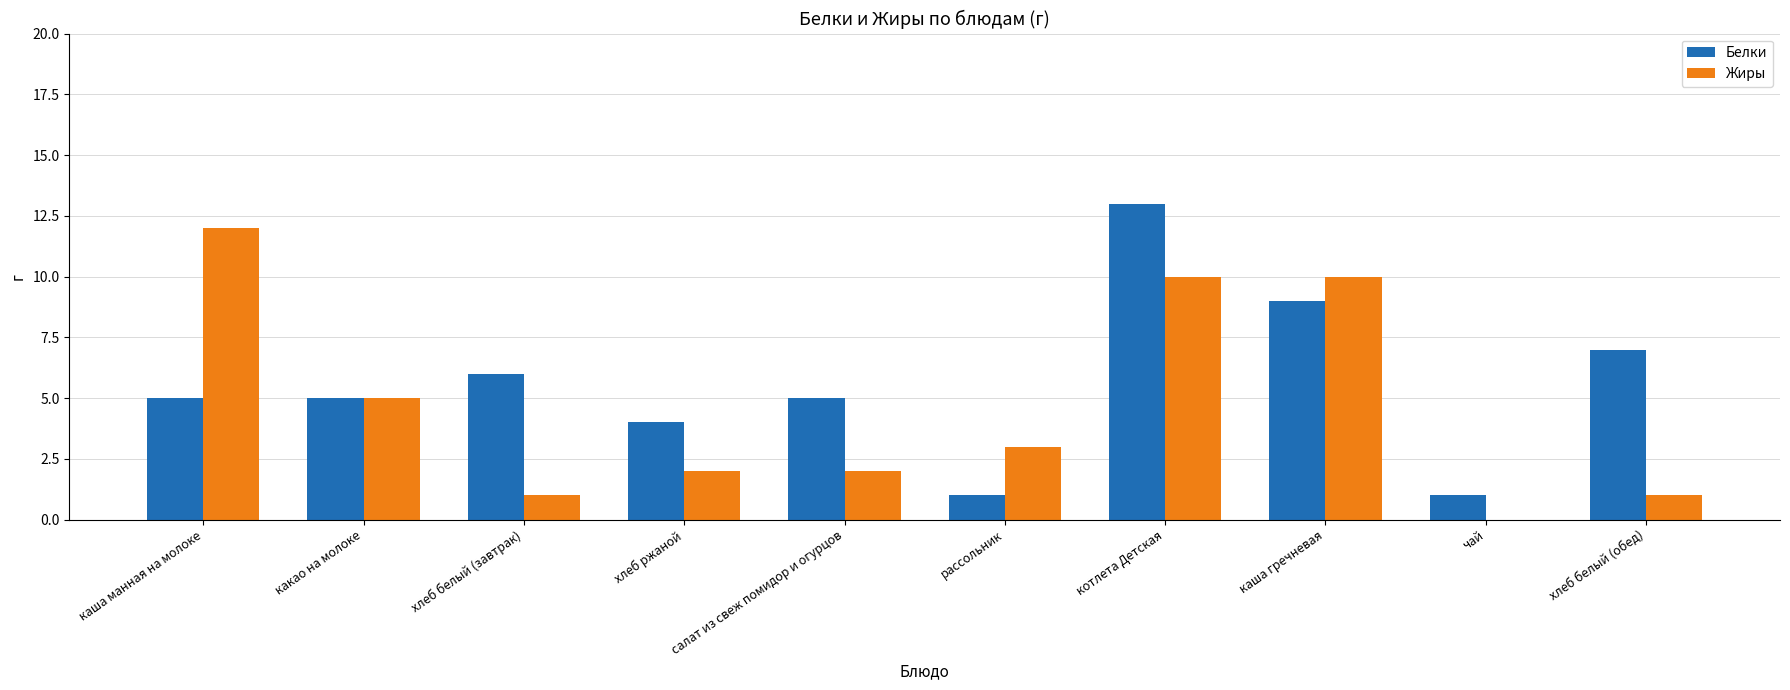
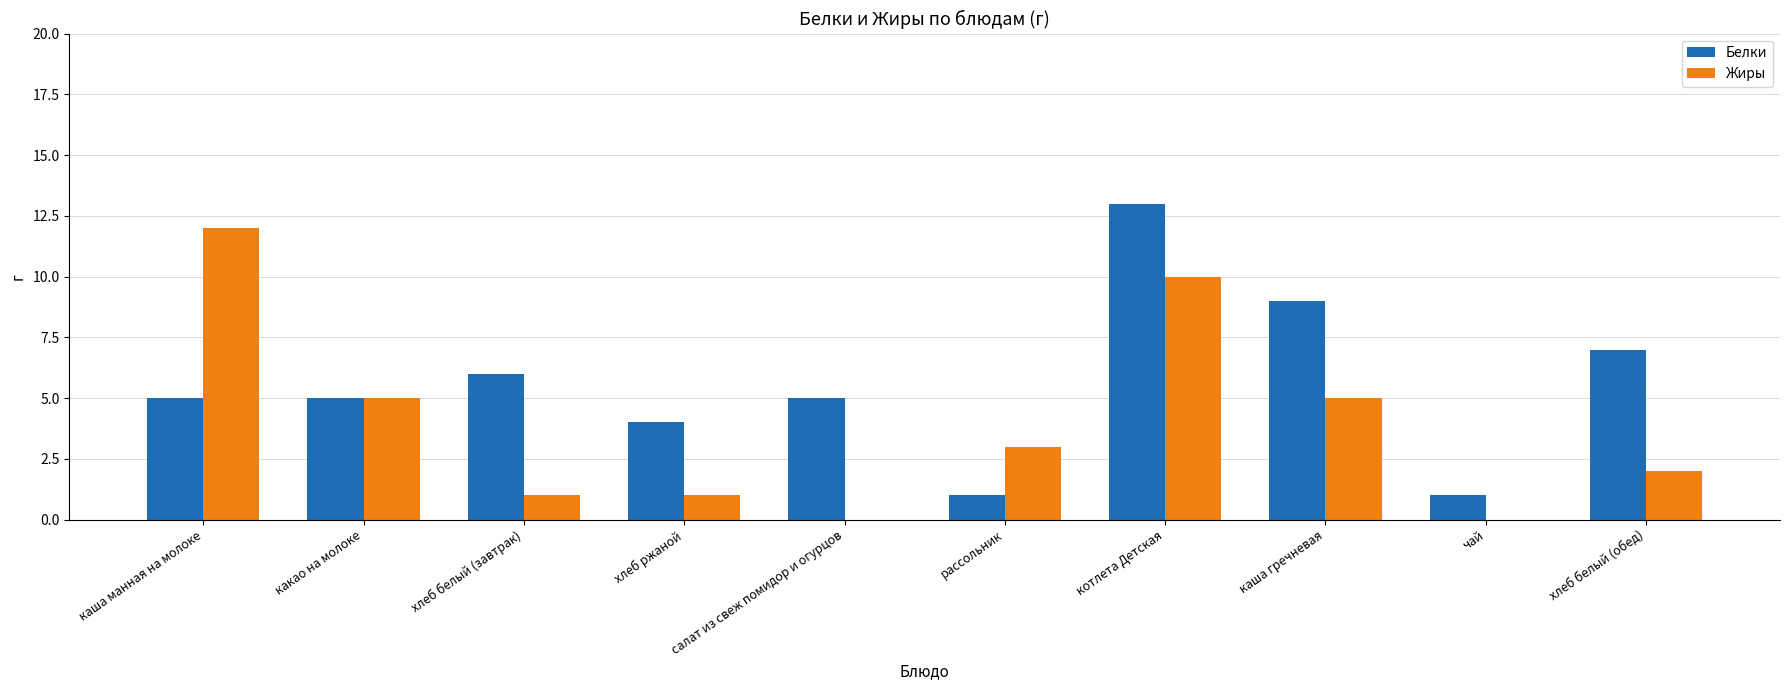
Жиры, хлеб ржаной: 2 -> 1
Жиры, салат из свеж помидор и огурцов: 2 -> 0
Жиры, каша гречневая: 10 -> 5
Жиры, хлеб белый (обед): 1 -> 2
